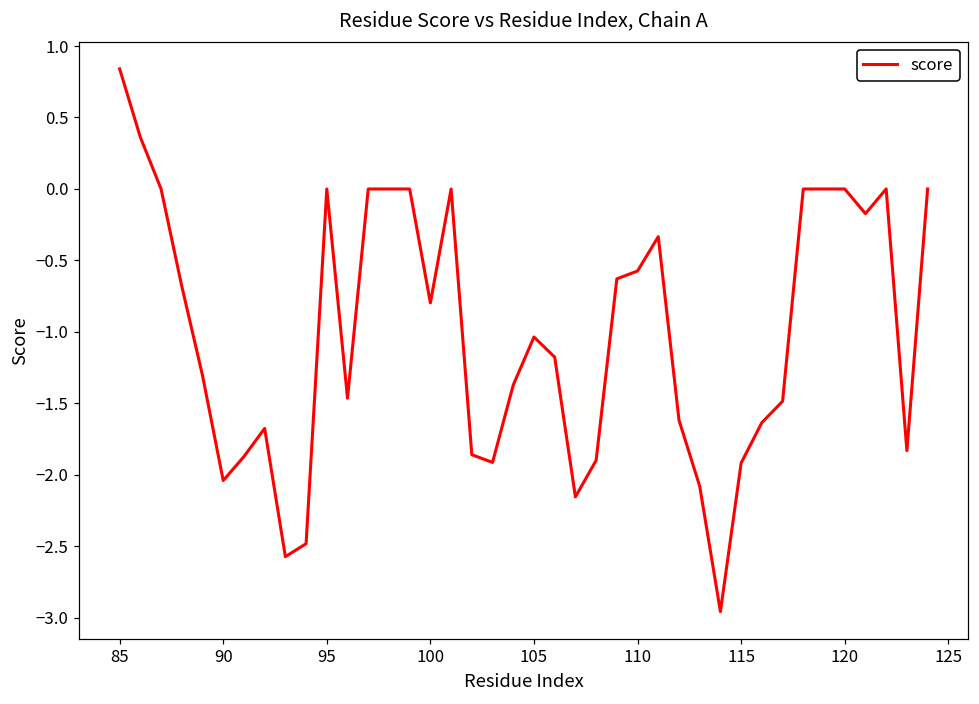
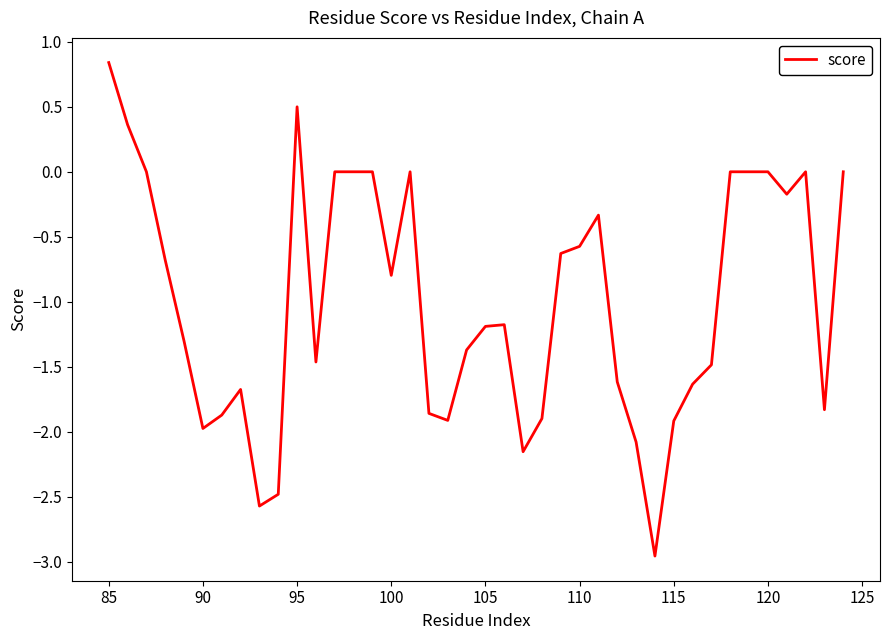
90: -2.04 -> -1.98
95: 0.0 -> 0.5
105: -1.04 -> -1.19
